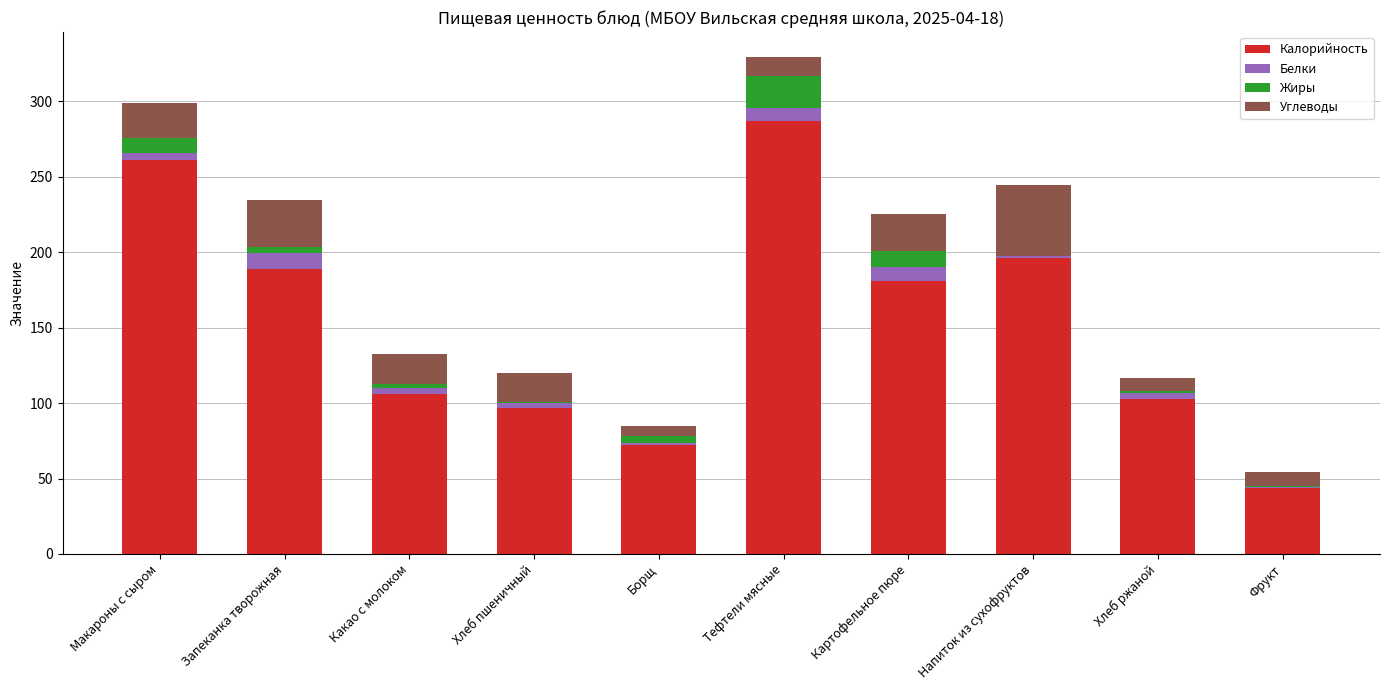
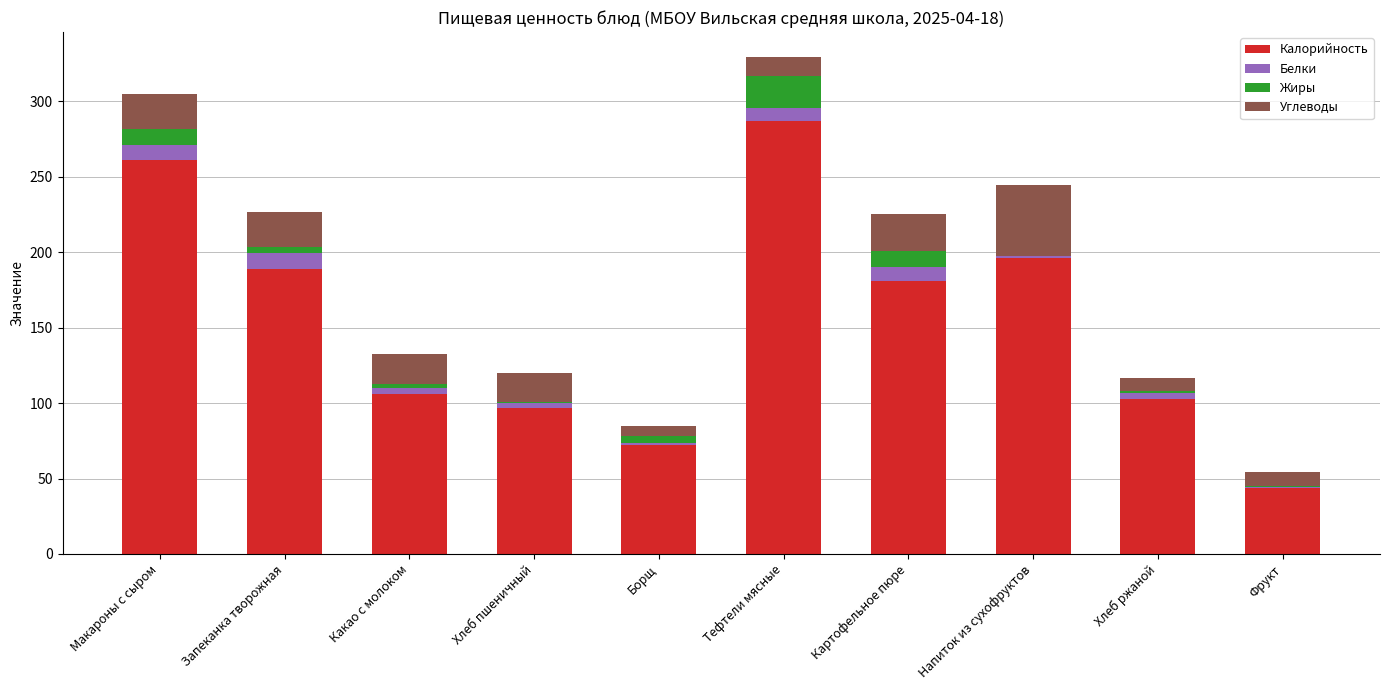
Белки, Макароны с сыром: 5 -> 10
Углеводы, Запеканка творожная: 31 -> 23
